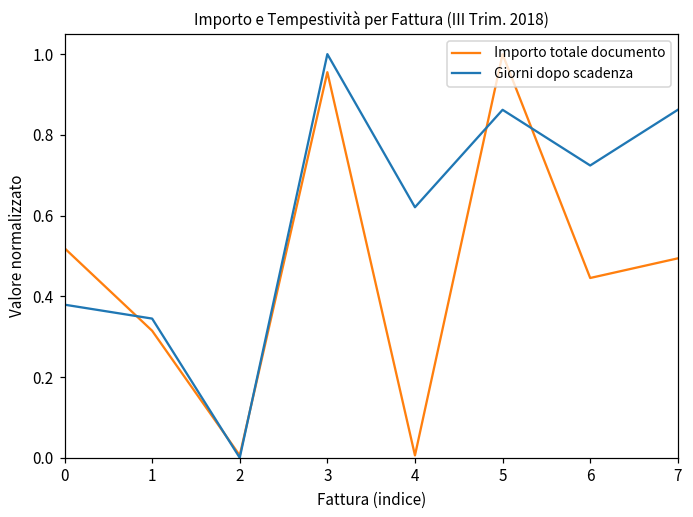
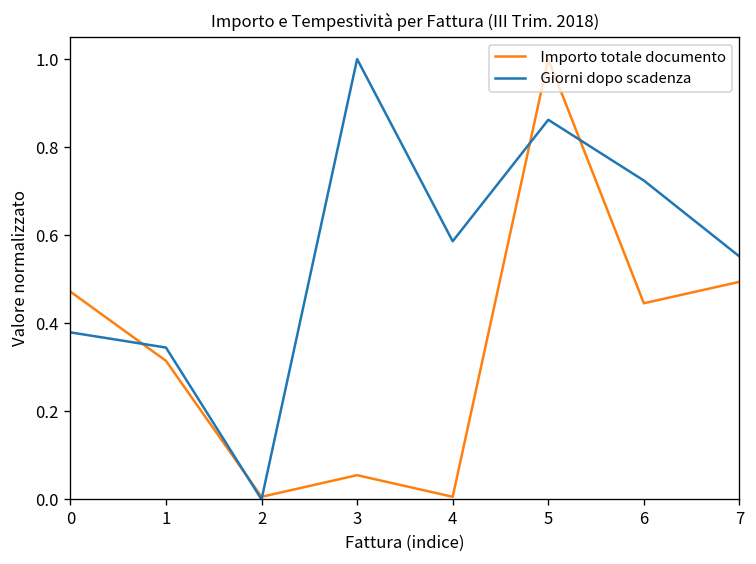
Importo totale documento, 0: 0.52 -> 0.47
Importo totale documento, 3: 0.96 -> 0.05
Giorni dopo scadenza, 4: 0.62 -> 0.59
Giorni dopo scadenza, 7: 0.86 -> 0.55
